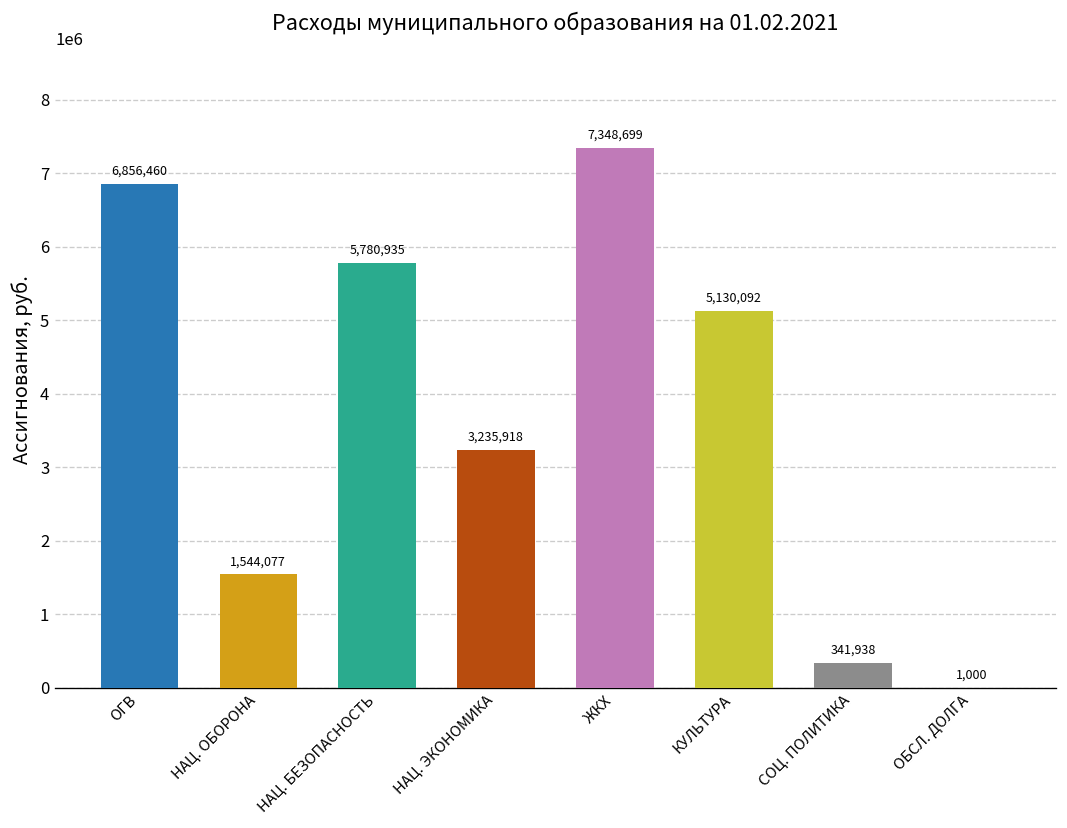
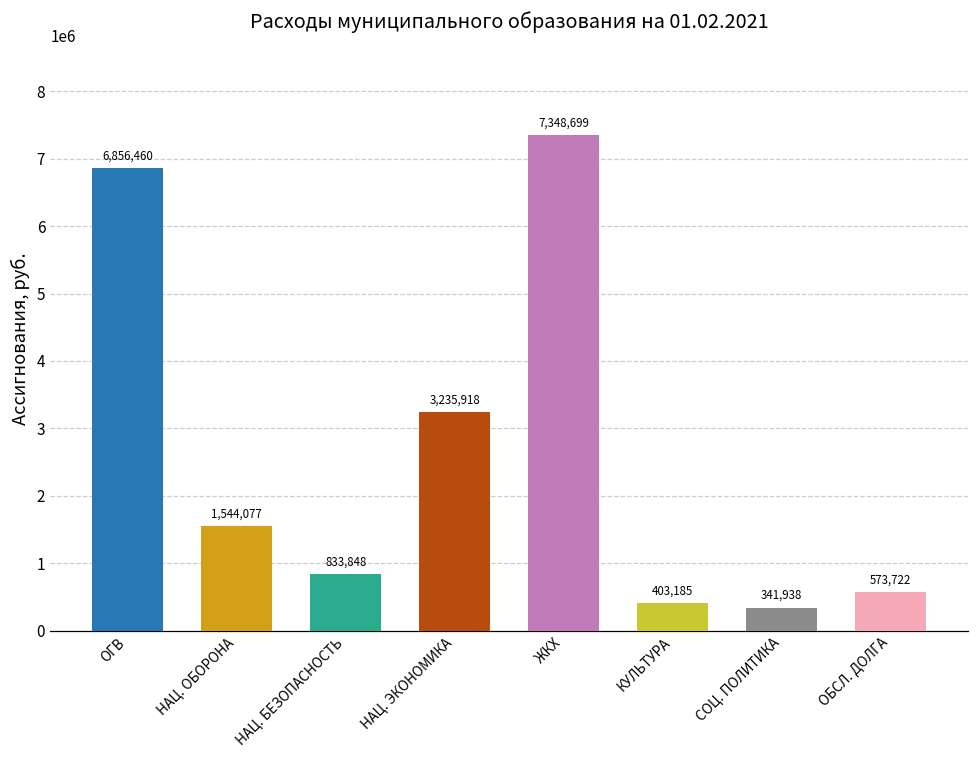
НАЦ. БЕЗОПАСНОСТЬ: 5,780,935 -> 833,848
КУЛЬТУРА: 5,130,092 -> 403,185
ОБСЛ. ДОЛГА: 1,000 -> 573,722
